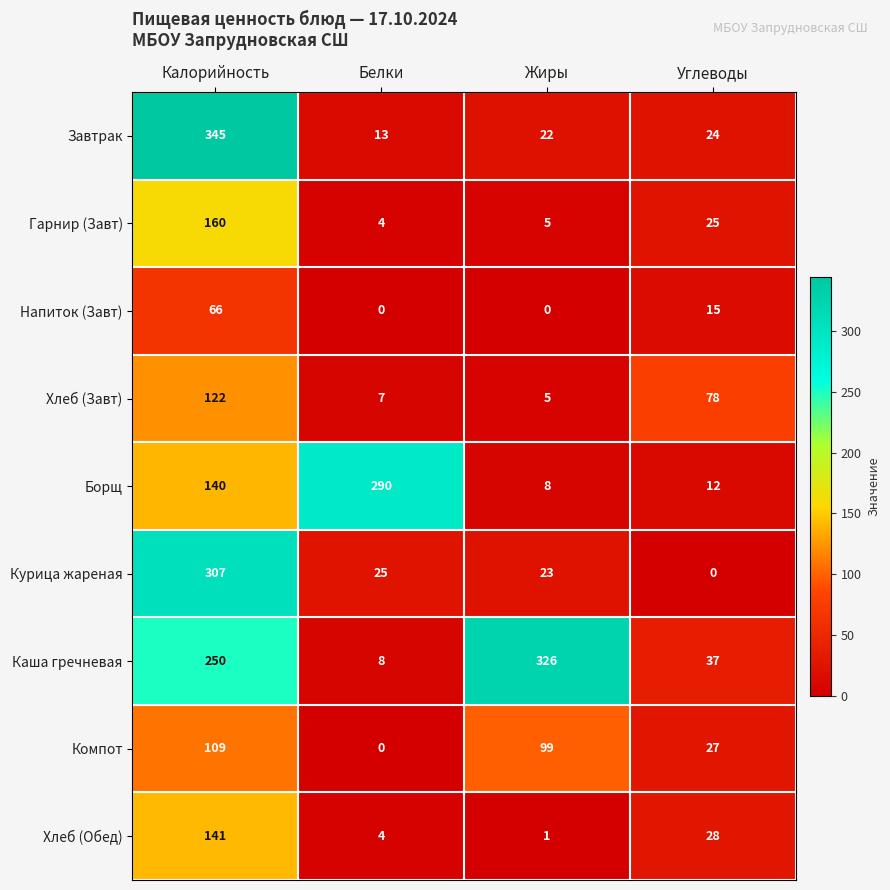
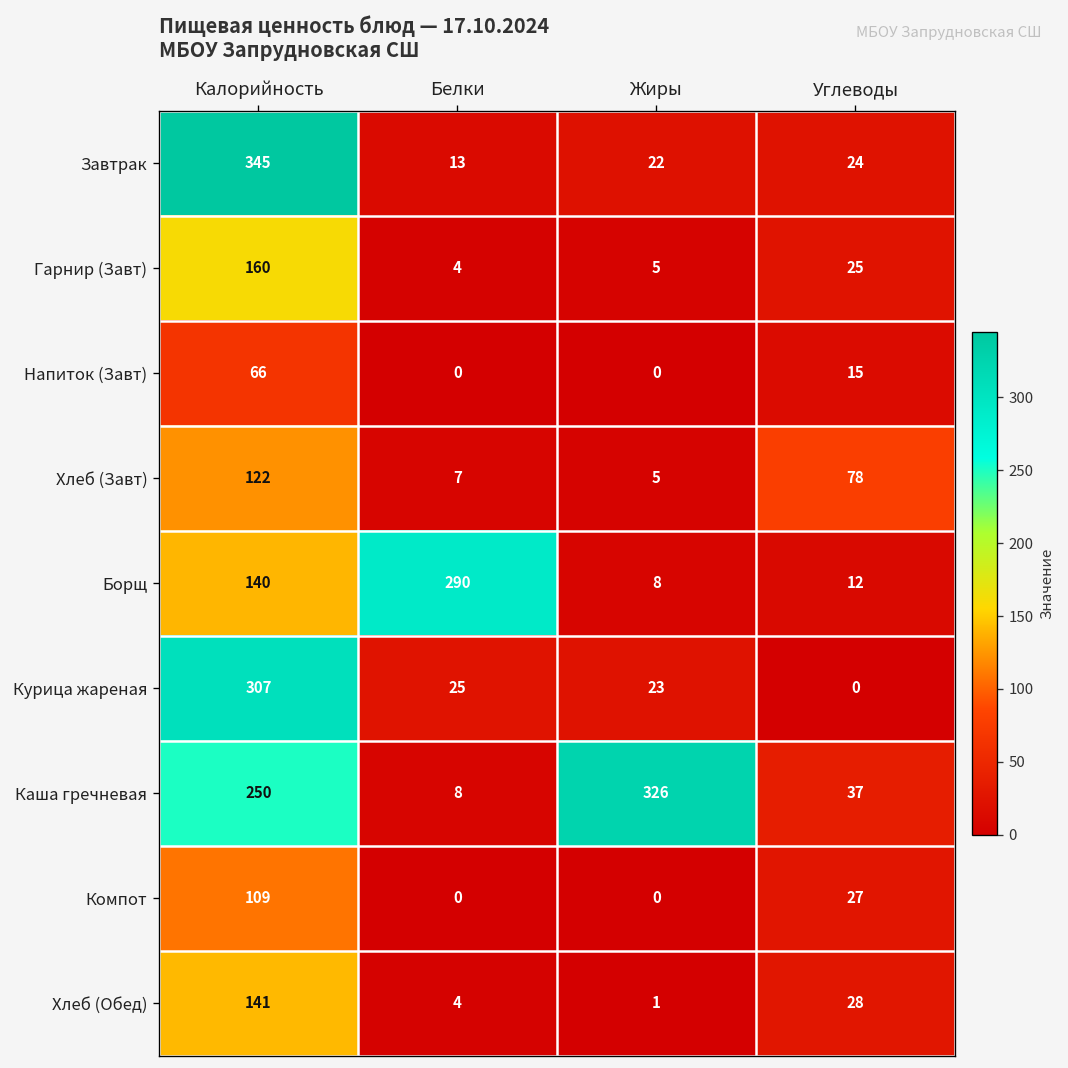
Компот, Жиры: 99 -> 0
